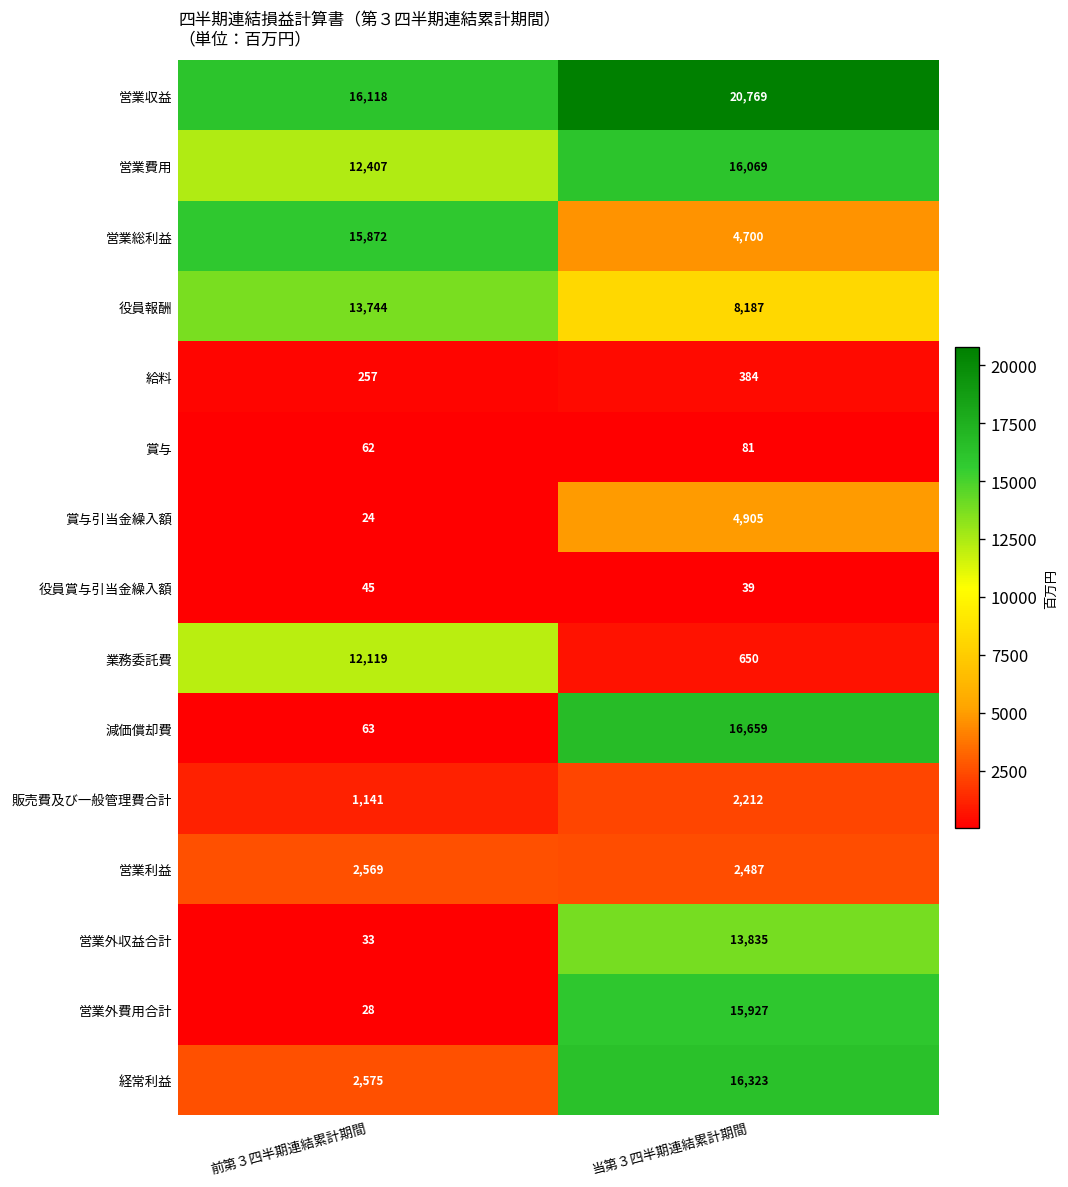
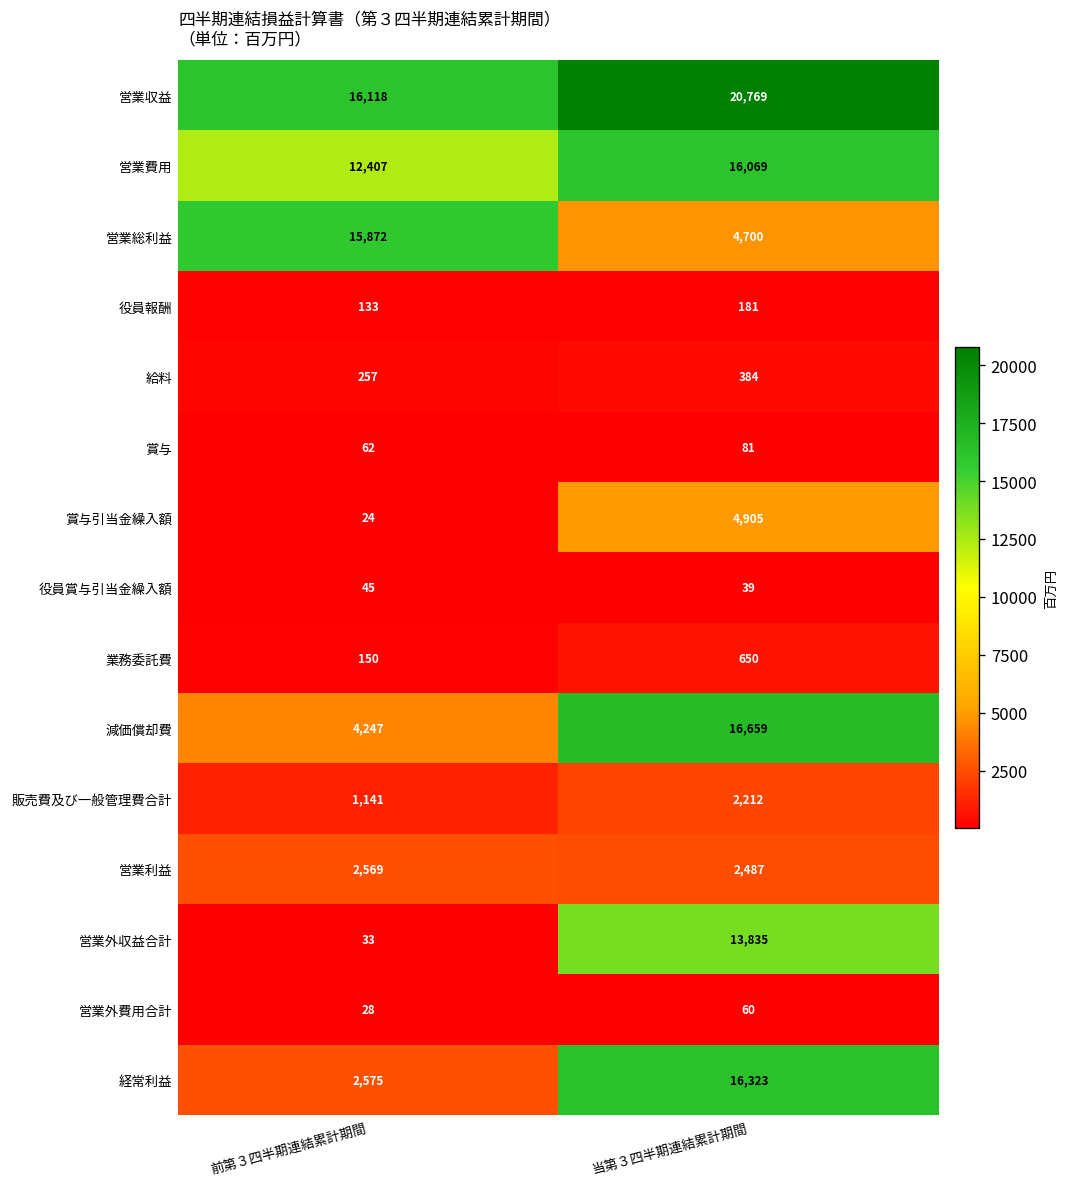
役員報酬, 前第３四半期連結累計期間: 13,744 -> 133
役員報酬, 当第３四半期連結累計期間: 8,187 -> 181
業務委託費, 前第３四半期連結累計期間: 12,119 -> 150
減価償却費, 前第３四半期連結累計期間: 63 -> 4,247
営業外費用合計, 当第３四半期連結累計期間: 15,927 -> 60
